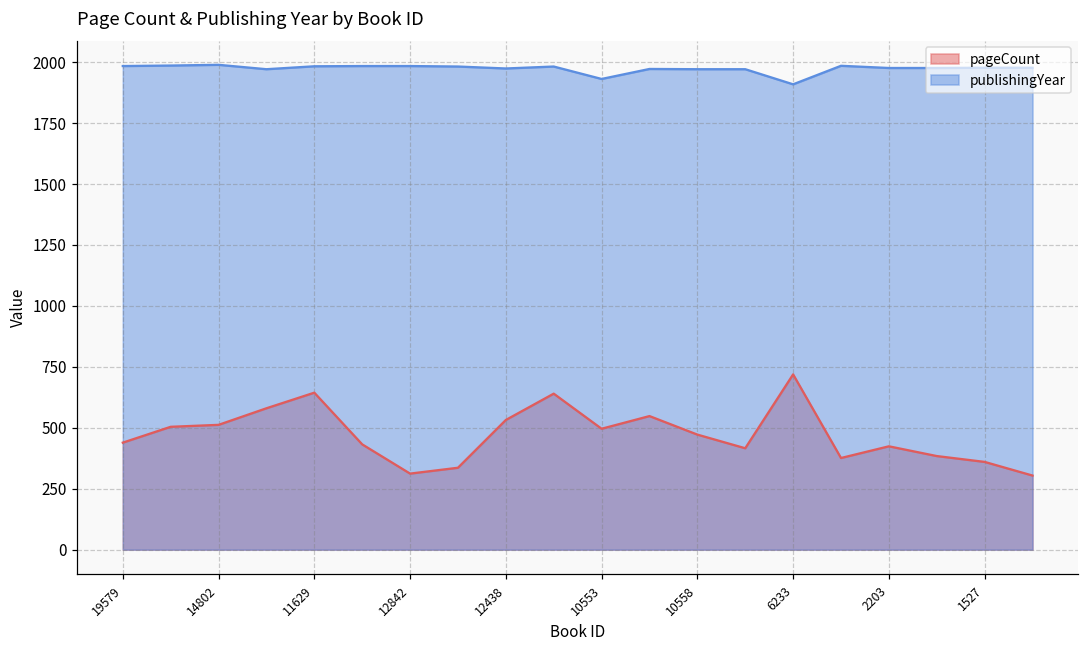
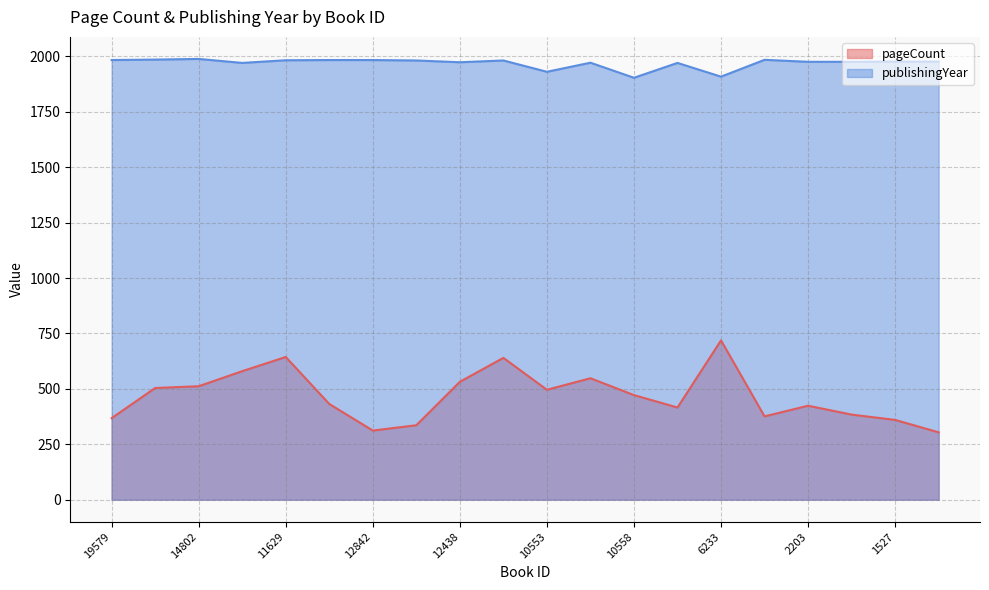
pageCount, 19579: 440 -> 370
publishingYear, 10558: 1970 -> 1900
